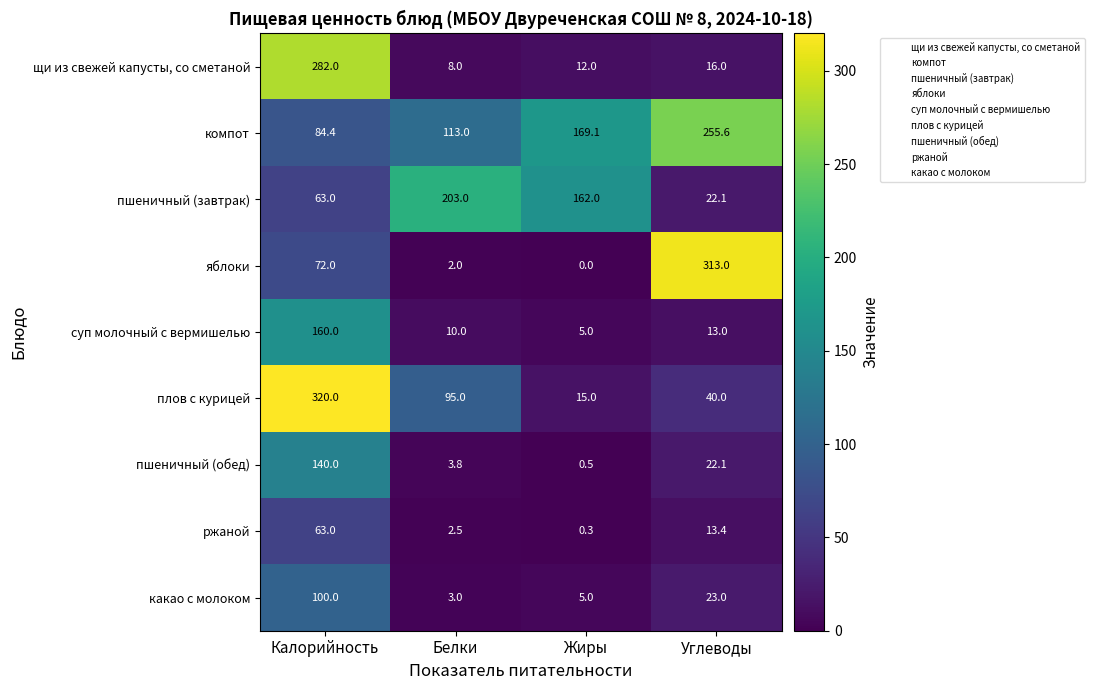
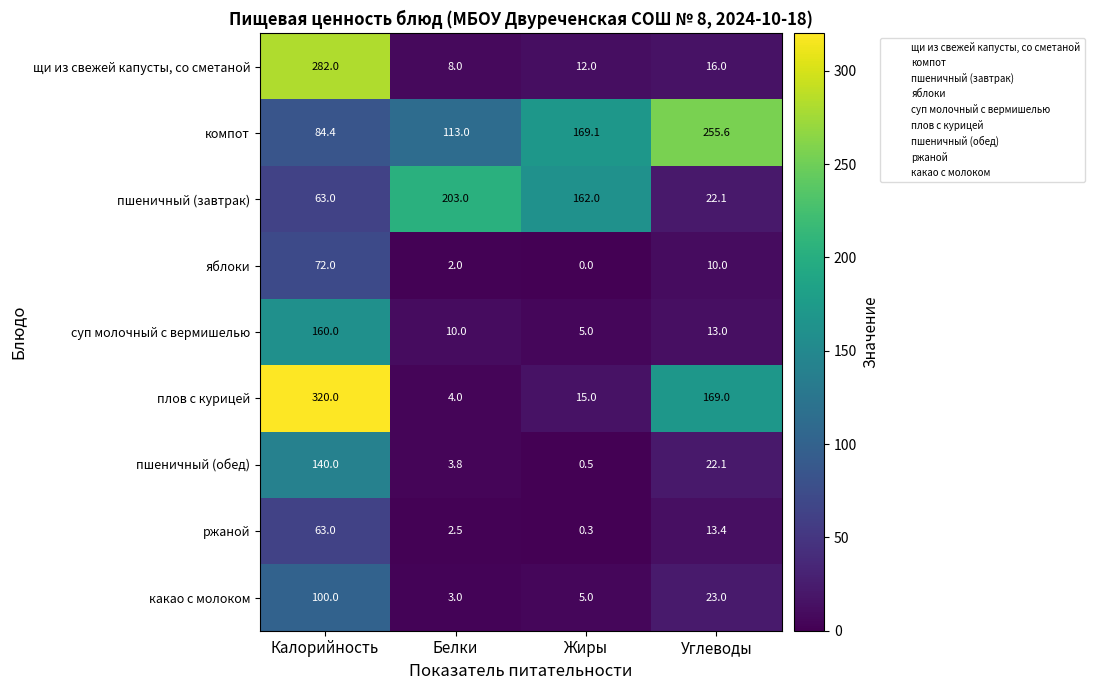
яблоки, Углеводы: 313.0 -> 10.0
плов с курицей, Белки: 95.0 -> 4.0
плов с курицей, Углеводы: 40.0 -> 169.0
